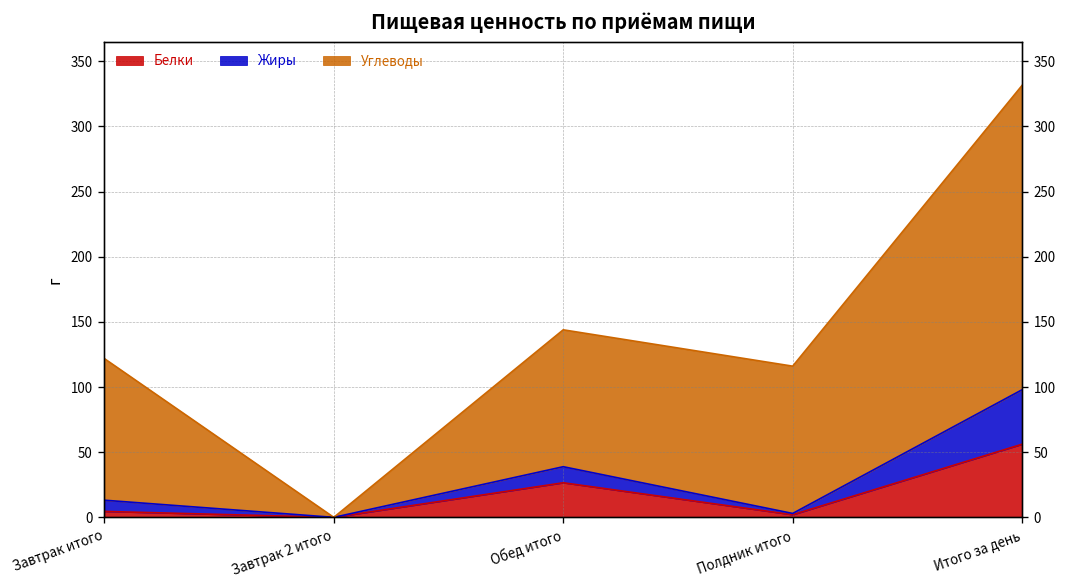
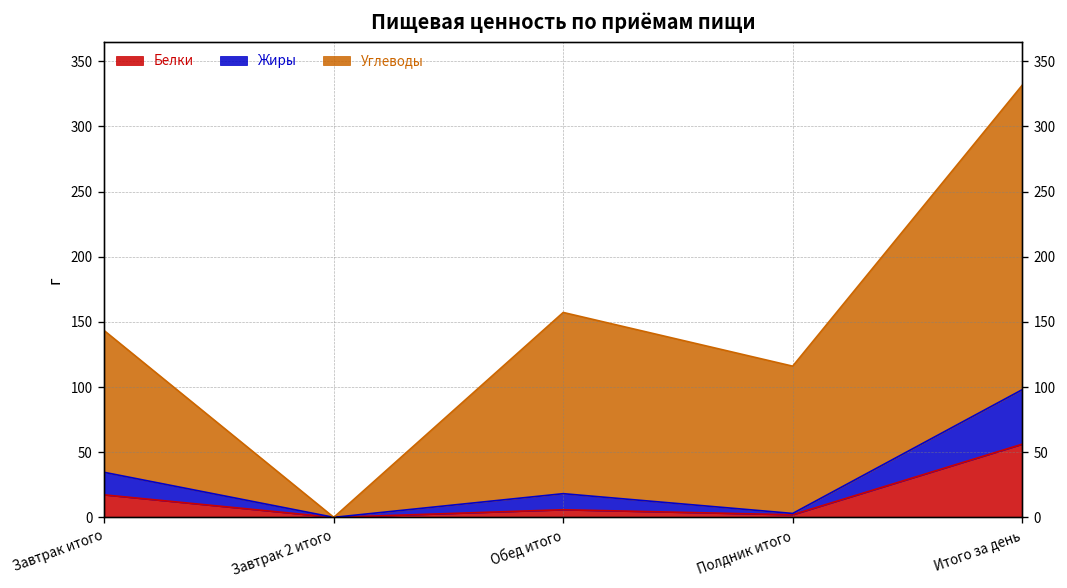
Белки, Завтрак итого: 5 -> 17
Жиры, Завтрак итого: 9 -> 17
Белки, Обед итого: 27 -> 6
Углеводы, Обед итого: 105 -> 139
